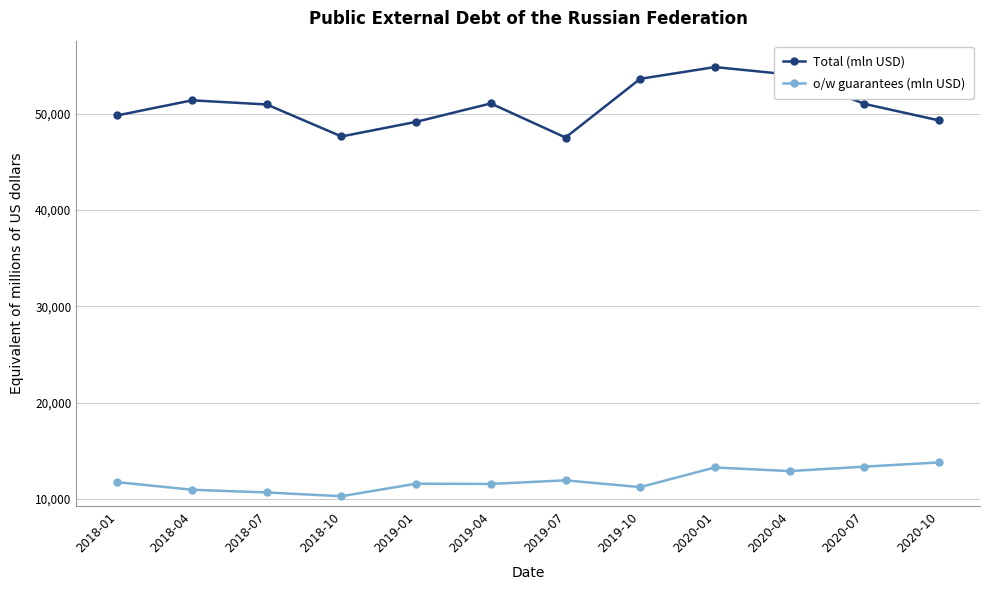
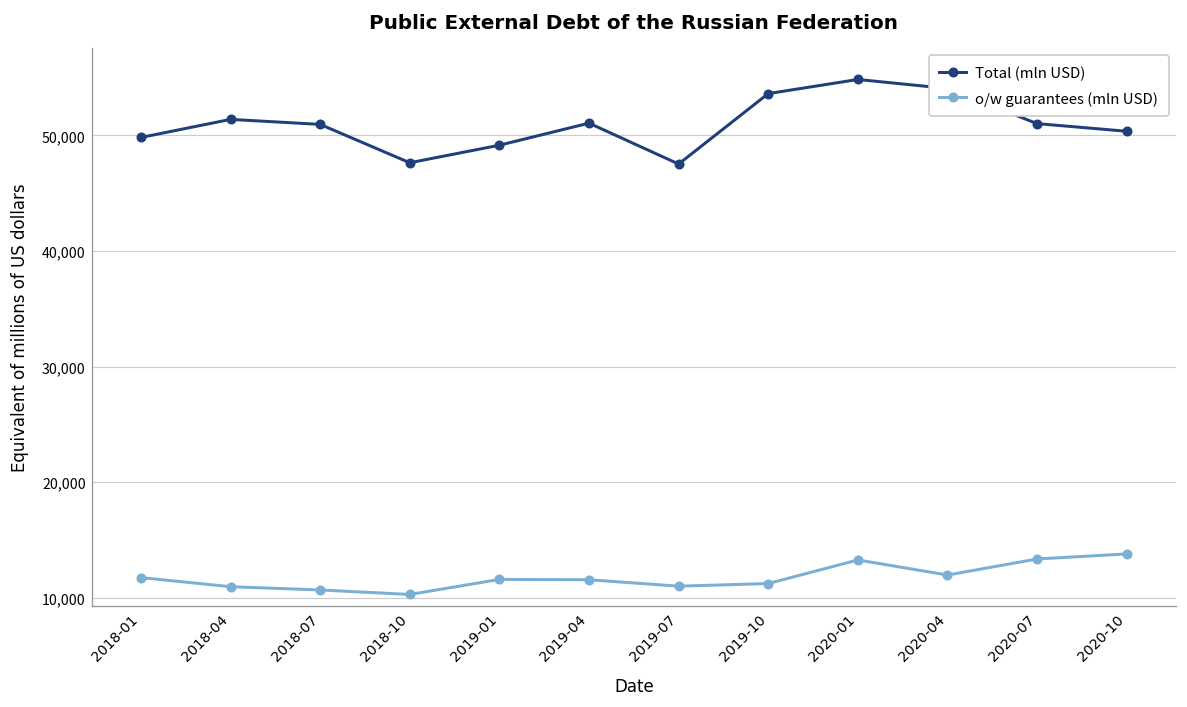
o/w guarantees (mln USD), 2019-07: 12,000 -> 11,000
o/w guarantees (mln USD), 2020-04: 13,000 -> 12,000
Total (mln USD), 2020-10: 49,000 -> 50,000
